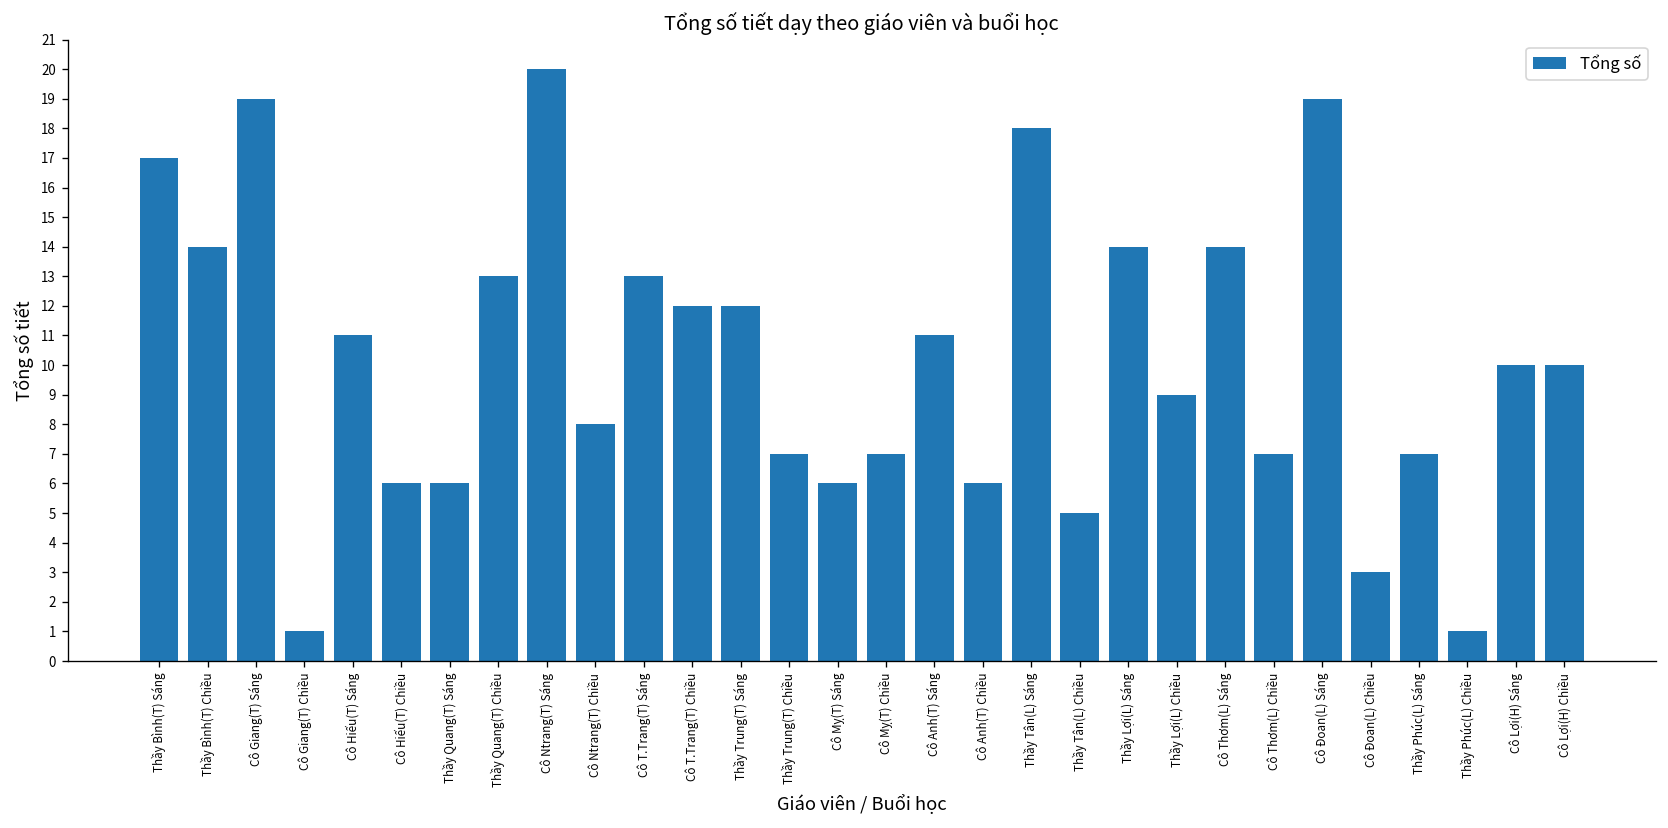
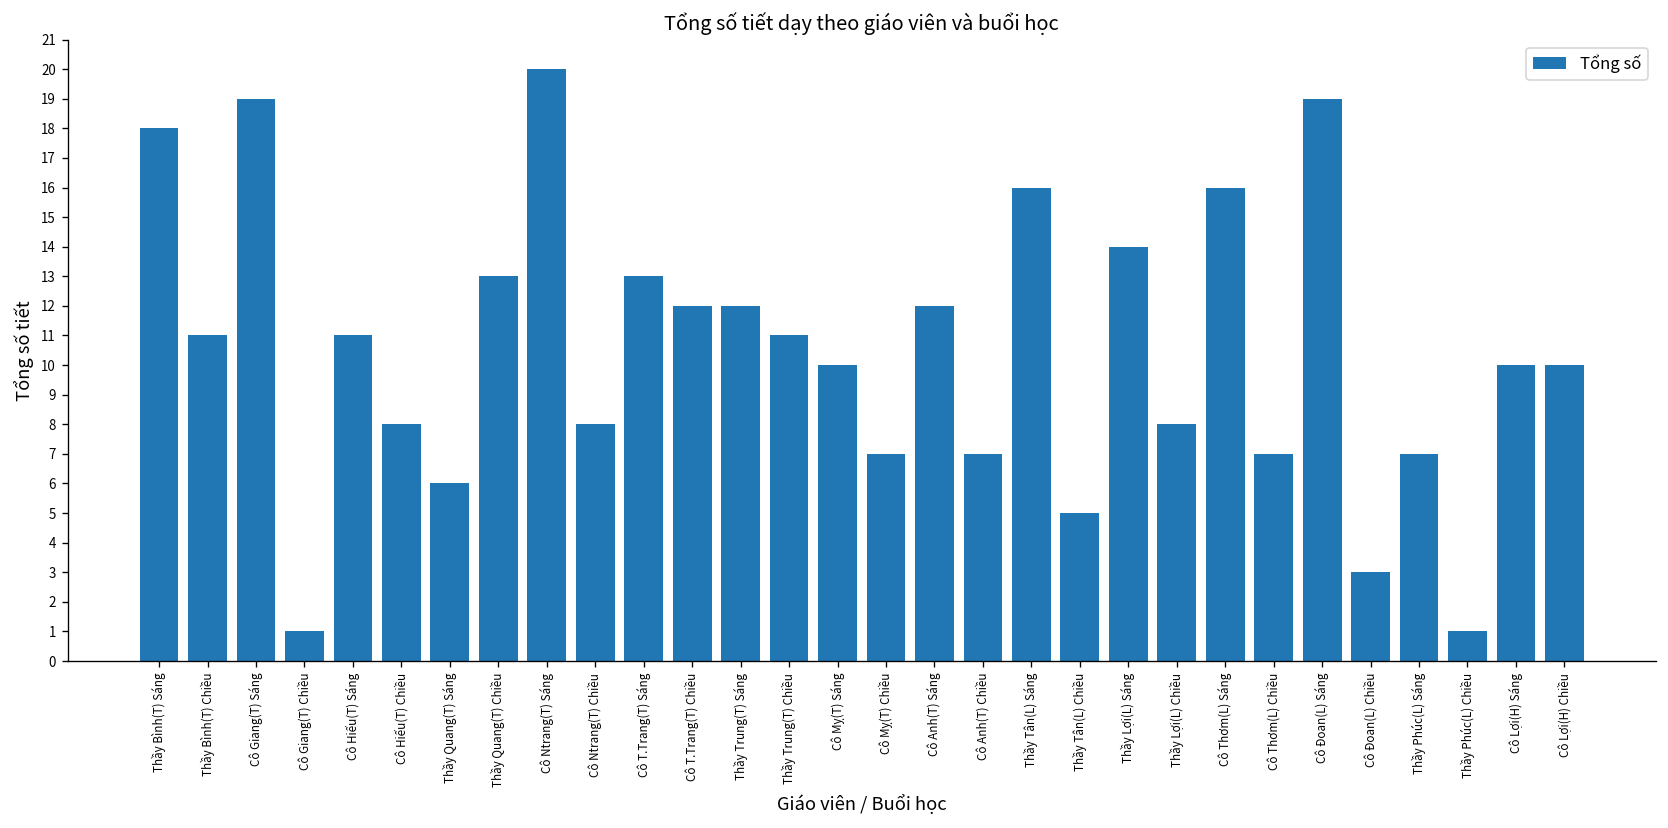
Thầy Bình(T) Sáng: 17 -> 18
Thầy Bình(T) Chiều: 14 -> 11
Cô Hiếu(T) Chiều: 6 -> 8
Thầy Trung(T) Chiều: 7 -> 11
Cô Mỵ(T) Sáng: 6 -> 10
Cô Anh(T) Sáng: 11 -> 12
Cô Anh(T) Chiều: 6 -> 7
Thầy Tân(L) Sáng: 18 -> 16
Thầy Lợi(L) Chiều: 9 -> 8
Cô Thơm(L) Sáng: 14 -> 16
